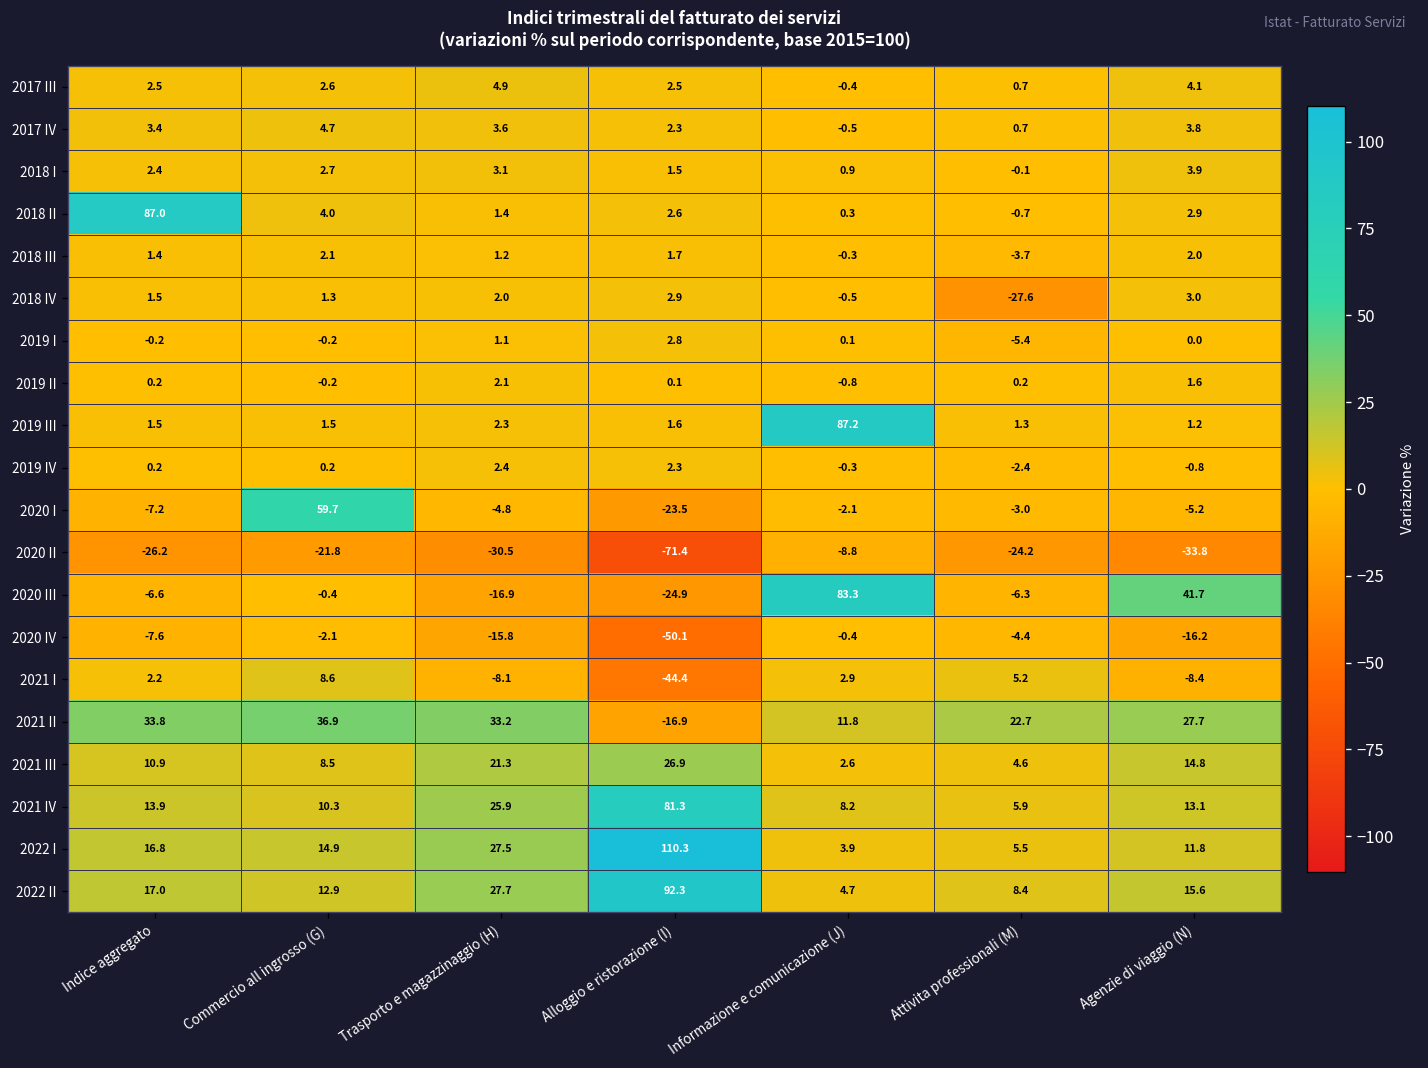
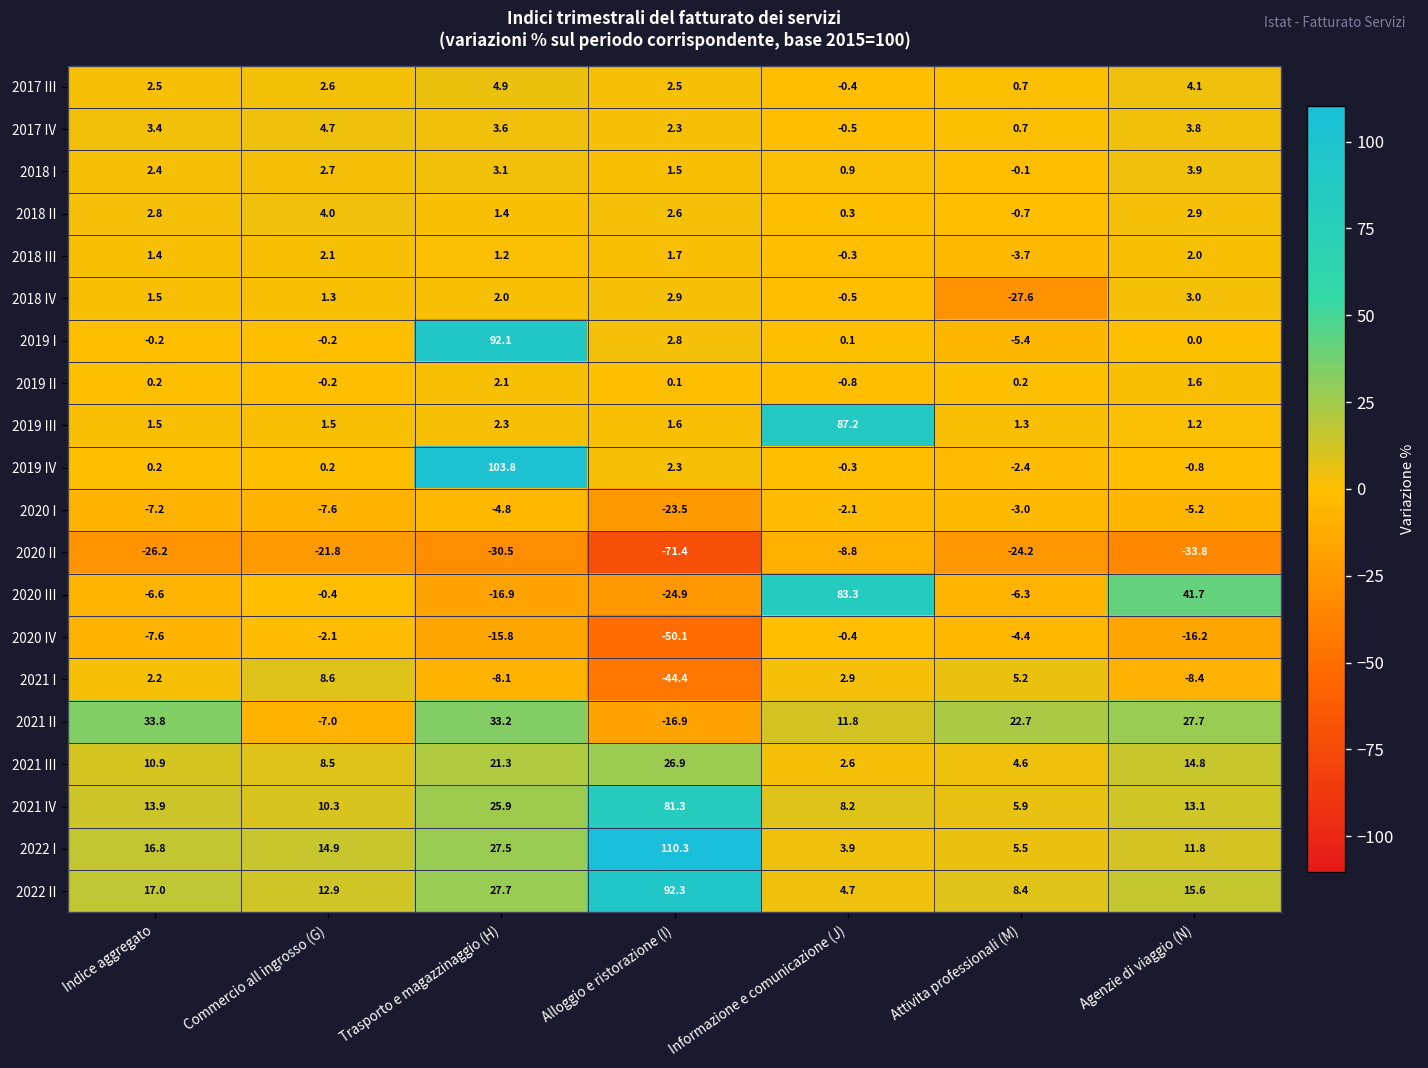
2018 II, Indice aggregato: 87.0 -> 2.8
2019 I, Trasporto e magazzinaggio (H): 1.1 -> 92.1
2019 IV, Trasporto e magazzinaggio (H): 2.4 -> 103.8
2020 I, Commercio all ingrosso (G): 59.7 -> -7.6
2021 II, Commercio all ingrosso (G): 36.9 -> -7.0
